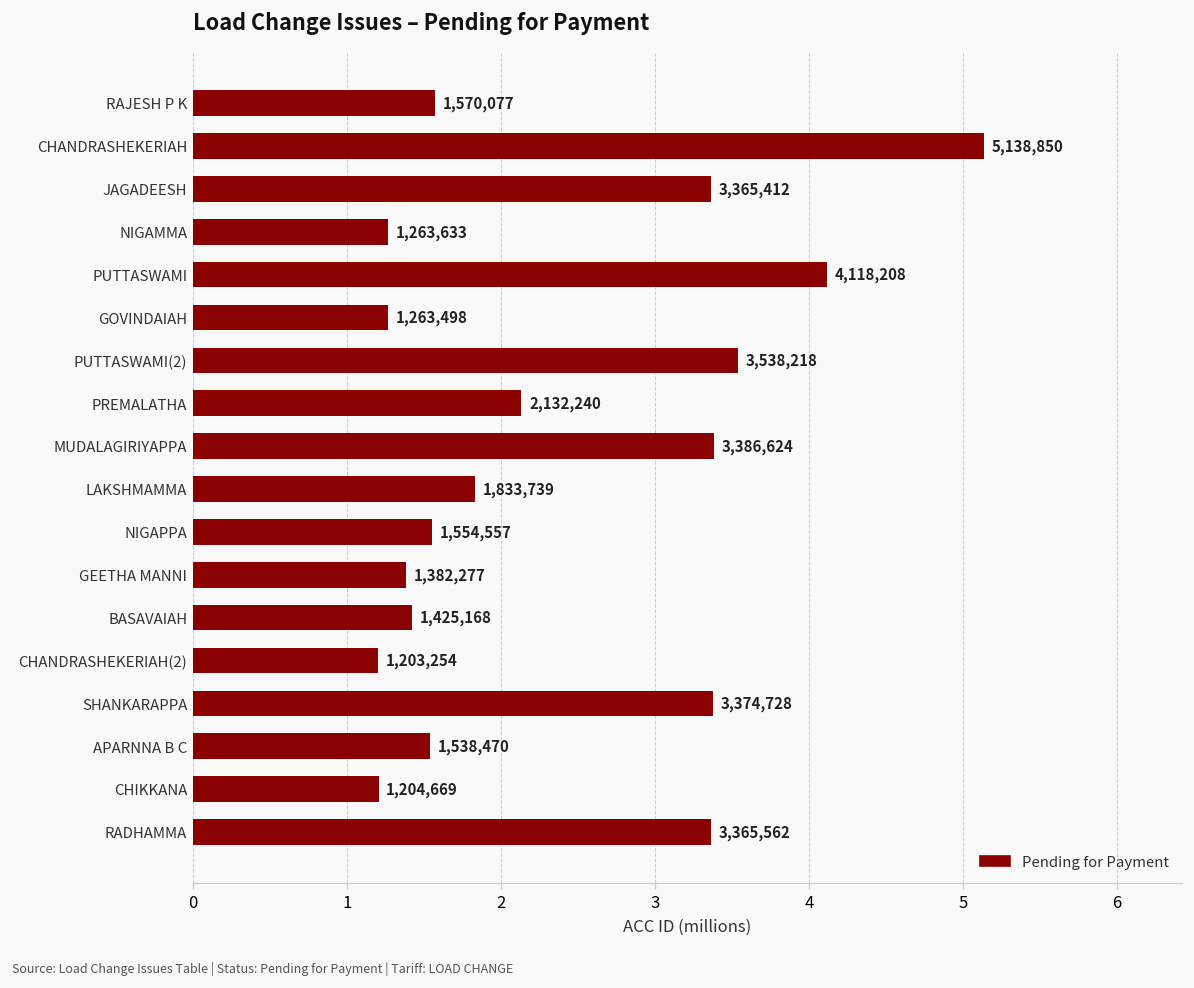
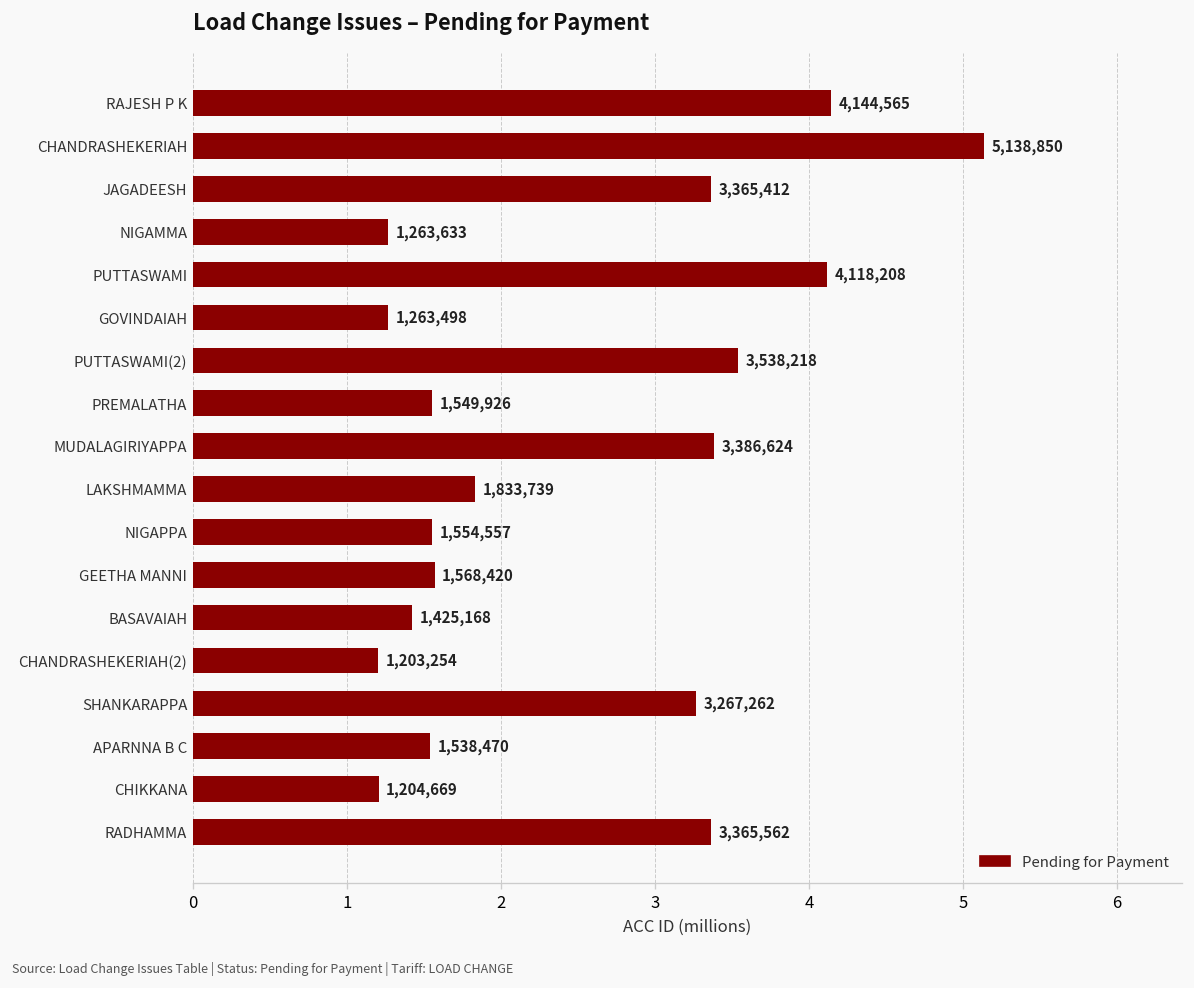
RAJESH P K: 1,570,077 -> 4,144,565
PREMALATHA: 2,132,240 -> 1,549,926
GEETHA MANNI: 1,382,277 -> 1,568,420
SHANKARAPPA: 3,374,728 -> 3,267,262
